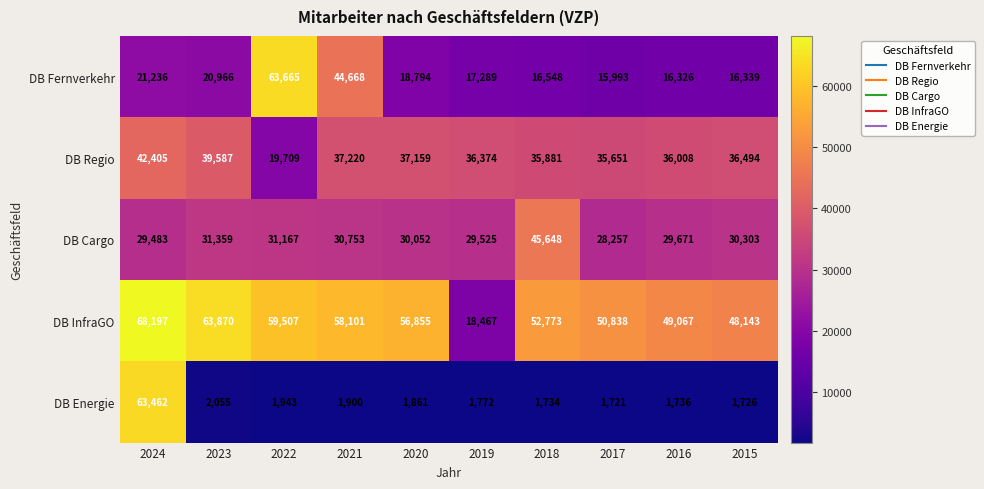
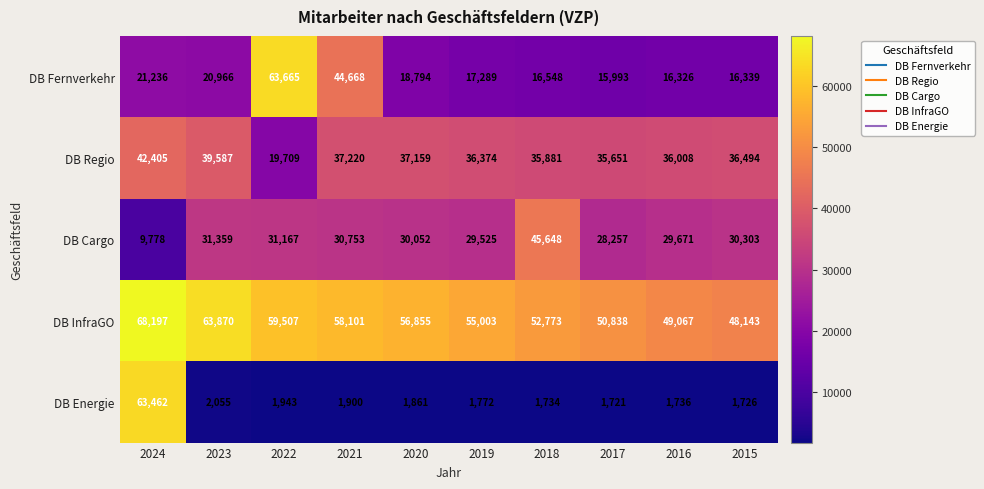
DB Cargo, 2024: 29,483 -> 9,778
DB InfraGO, 2019: 18,467 -> 55,003
